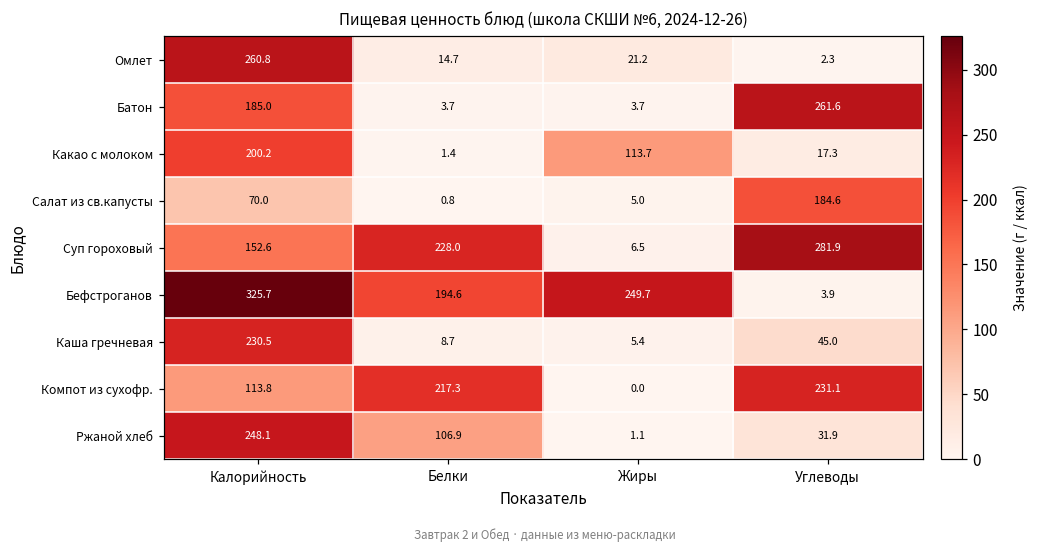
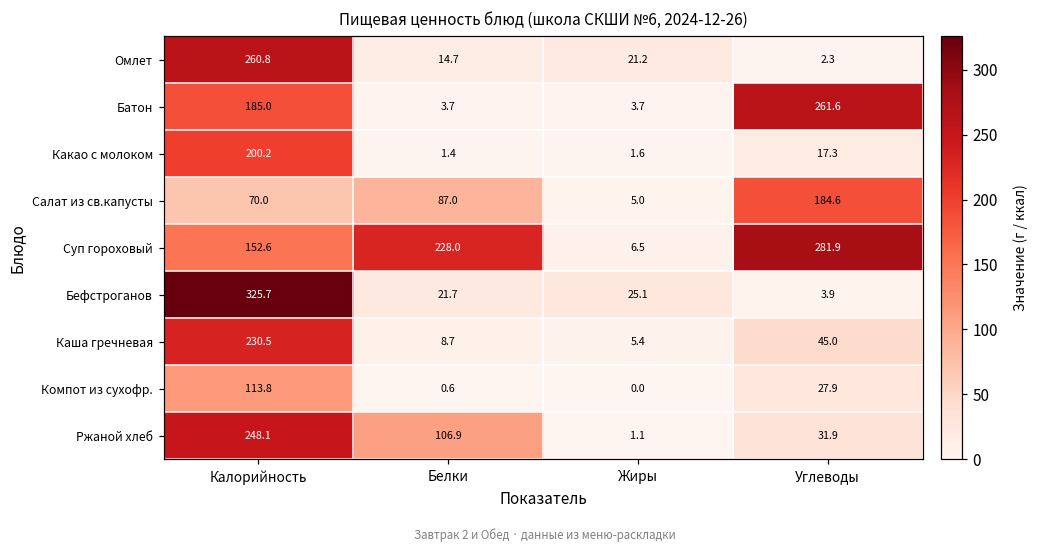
Какао с молоком, Жиры: 113.7 -> 1.6
Салат из св.капусты, Белки: 0.8 -> 87.0
Бефстроганов, Белки: 194.6 -> 21.7
Бефстроганов, Жиры: 249.7 -> 25.1
Компот из сухофр., Белки: 217.3 -> 0.6
Компот из сухофр., Углеводы: 231.1 -> 27.9
